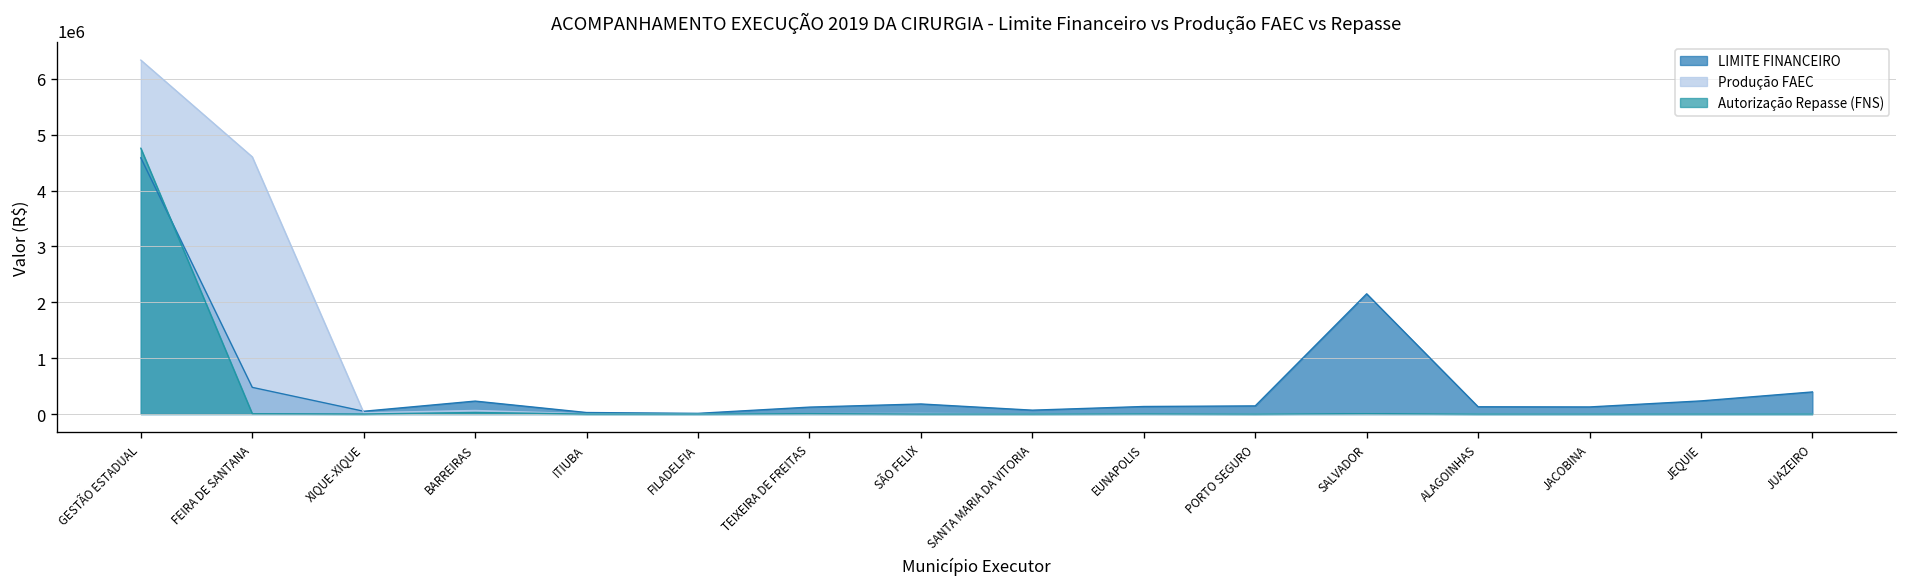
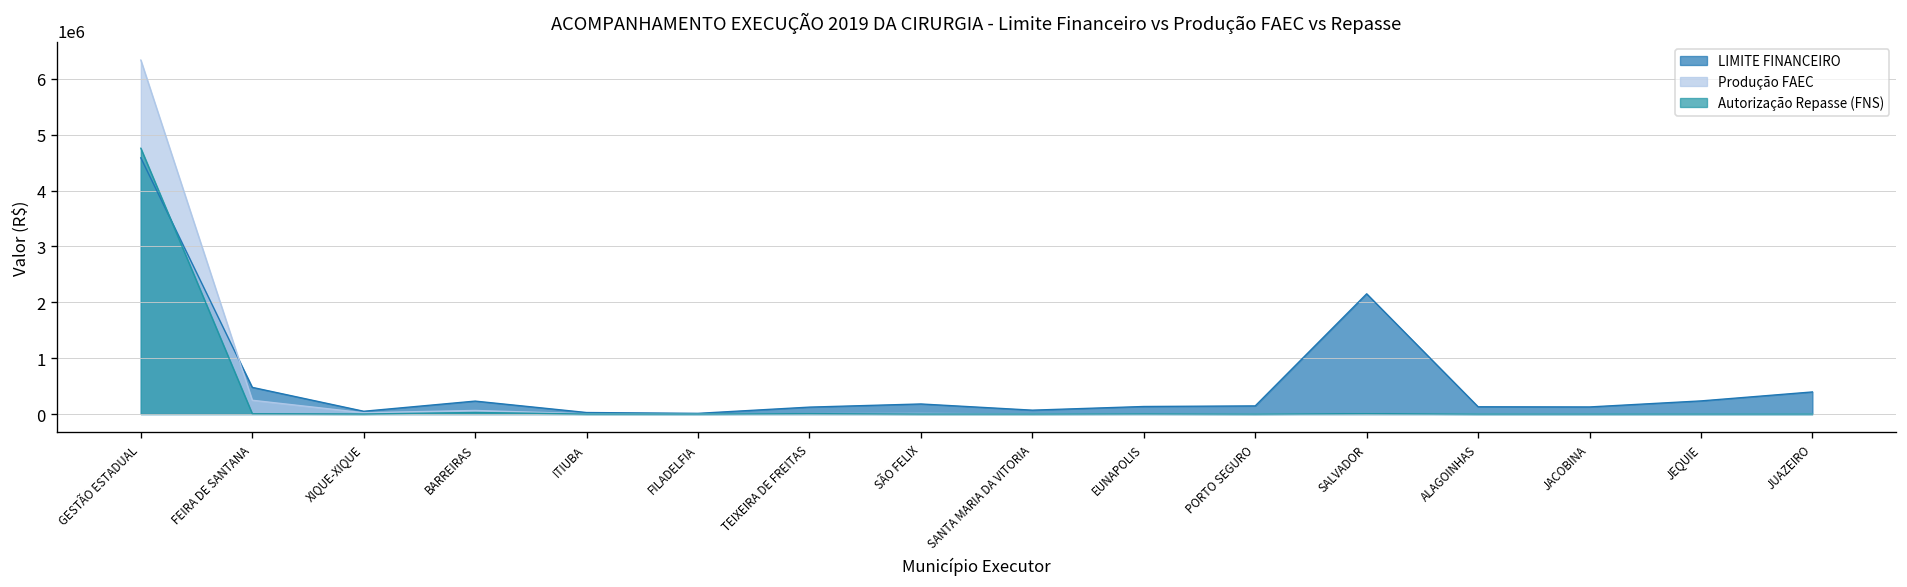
Produção FAEC, FEIRA DE SANTANA: 4600000 -> 200000
